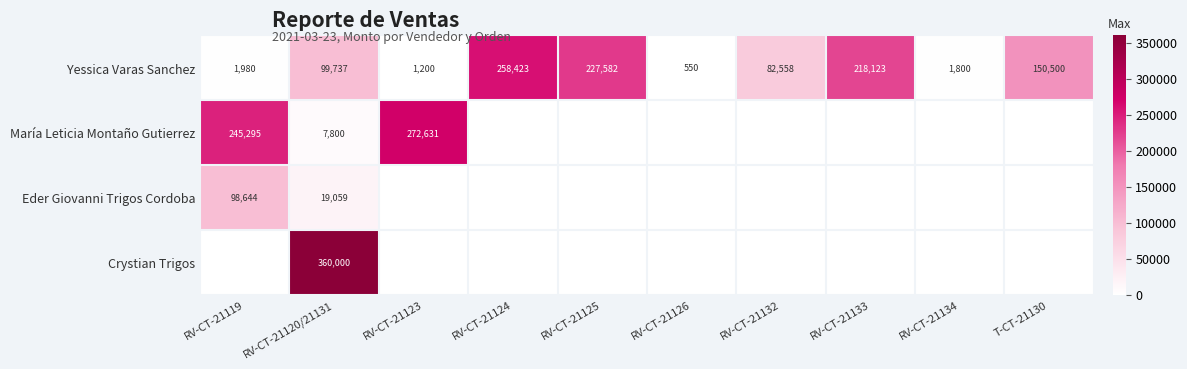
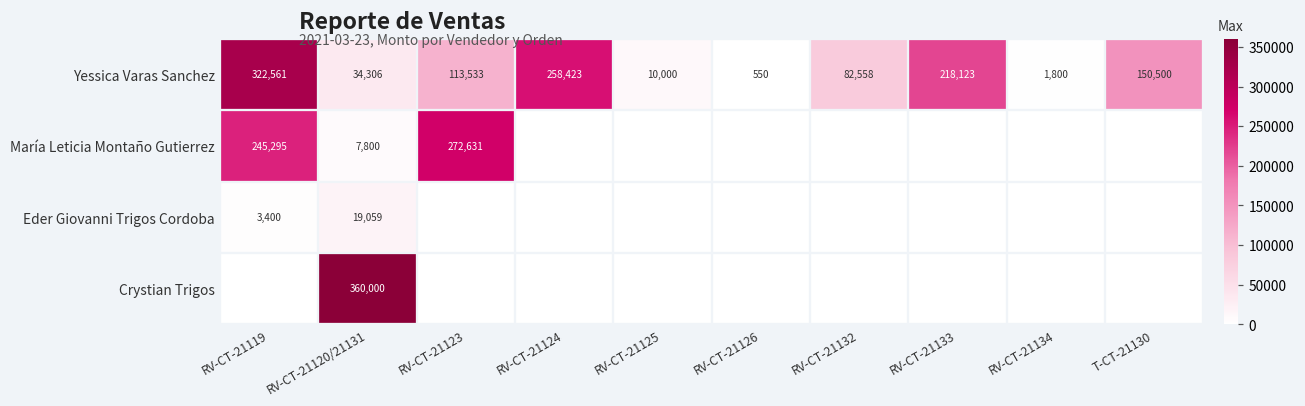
Yessica Varas Sanchez, RV-CT-21119: 1,980 -> 322,561
Yessica Varas Sanchez, RV-CT-21120/21131: 99,737 -> 34,306
Yessica Varas Sanchez, RV-CT-21123: 1,200 -> 113,533
Yessica Varas Sanchez, RV-CT-21125: 227,582 -> 10,000
Eder Giovanni Trigos Cordoba, RV-CT-21119: 98,644 -> 3,400
